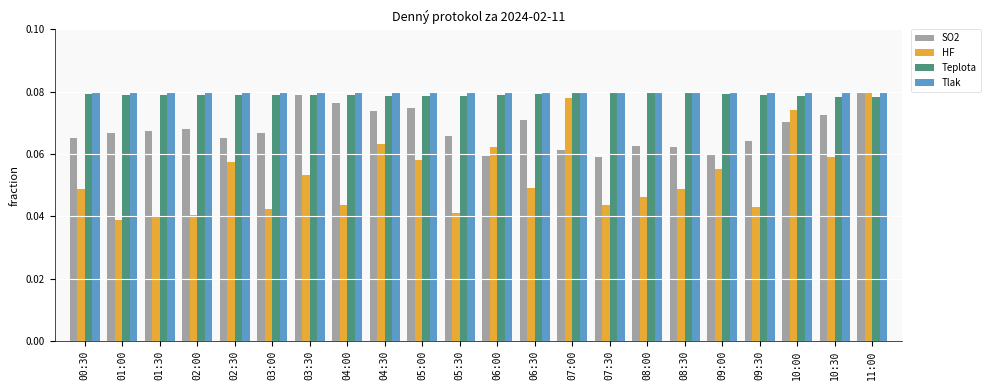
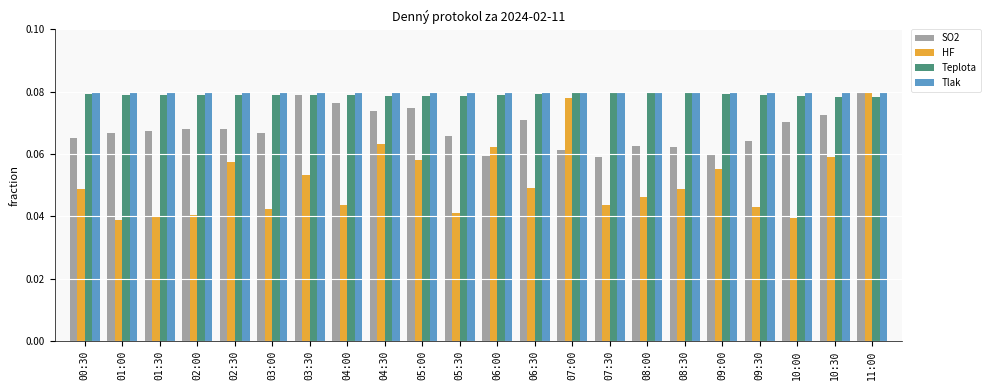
SO2, 02:30: 0.065 -> 0.068
HF, 10:00: 0.074 -> 0.039
